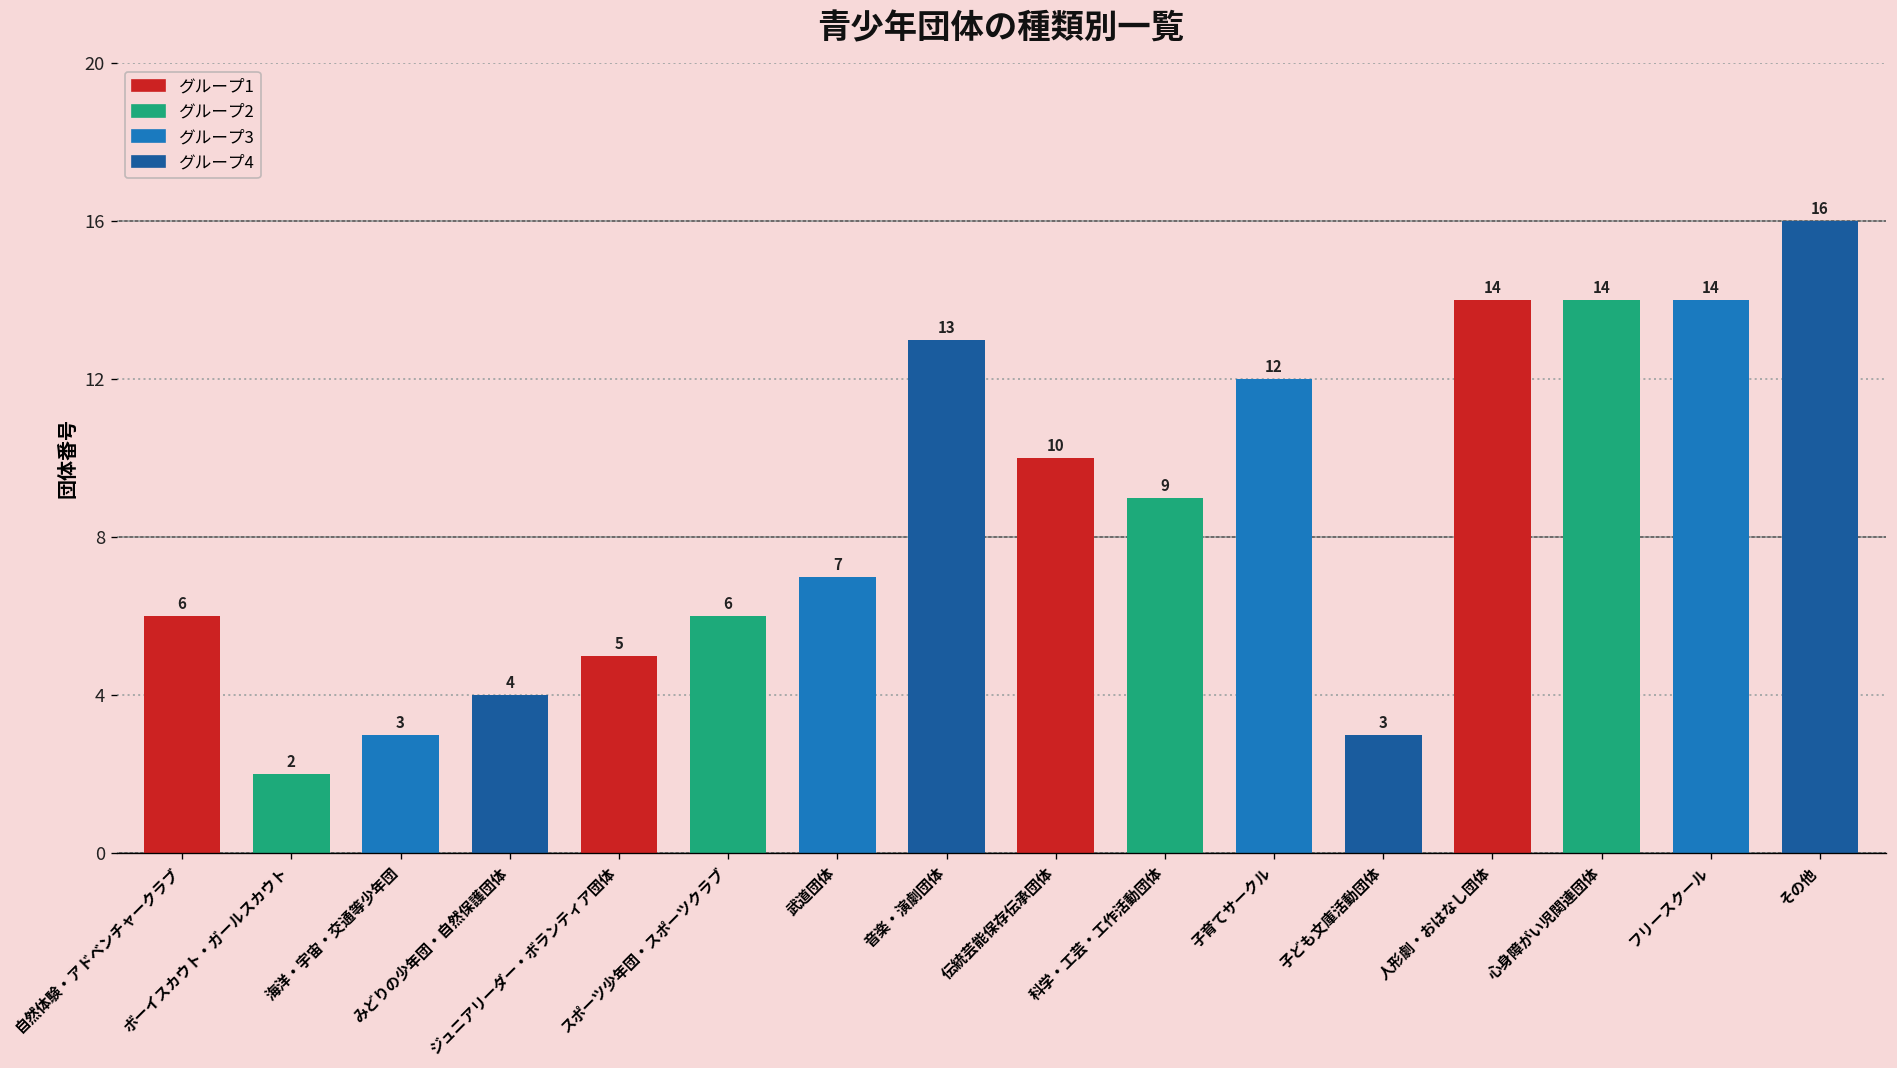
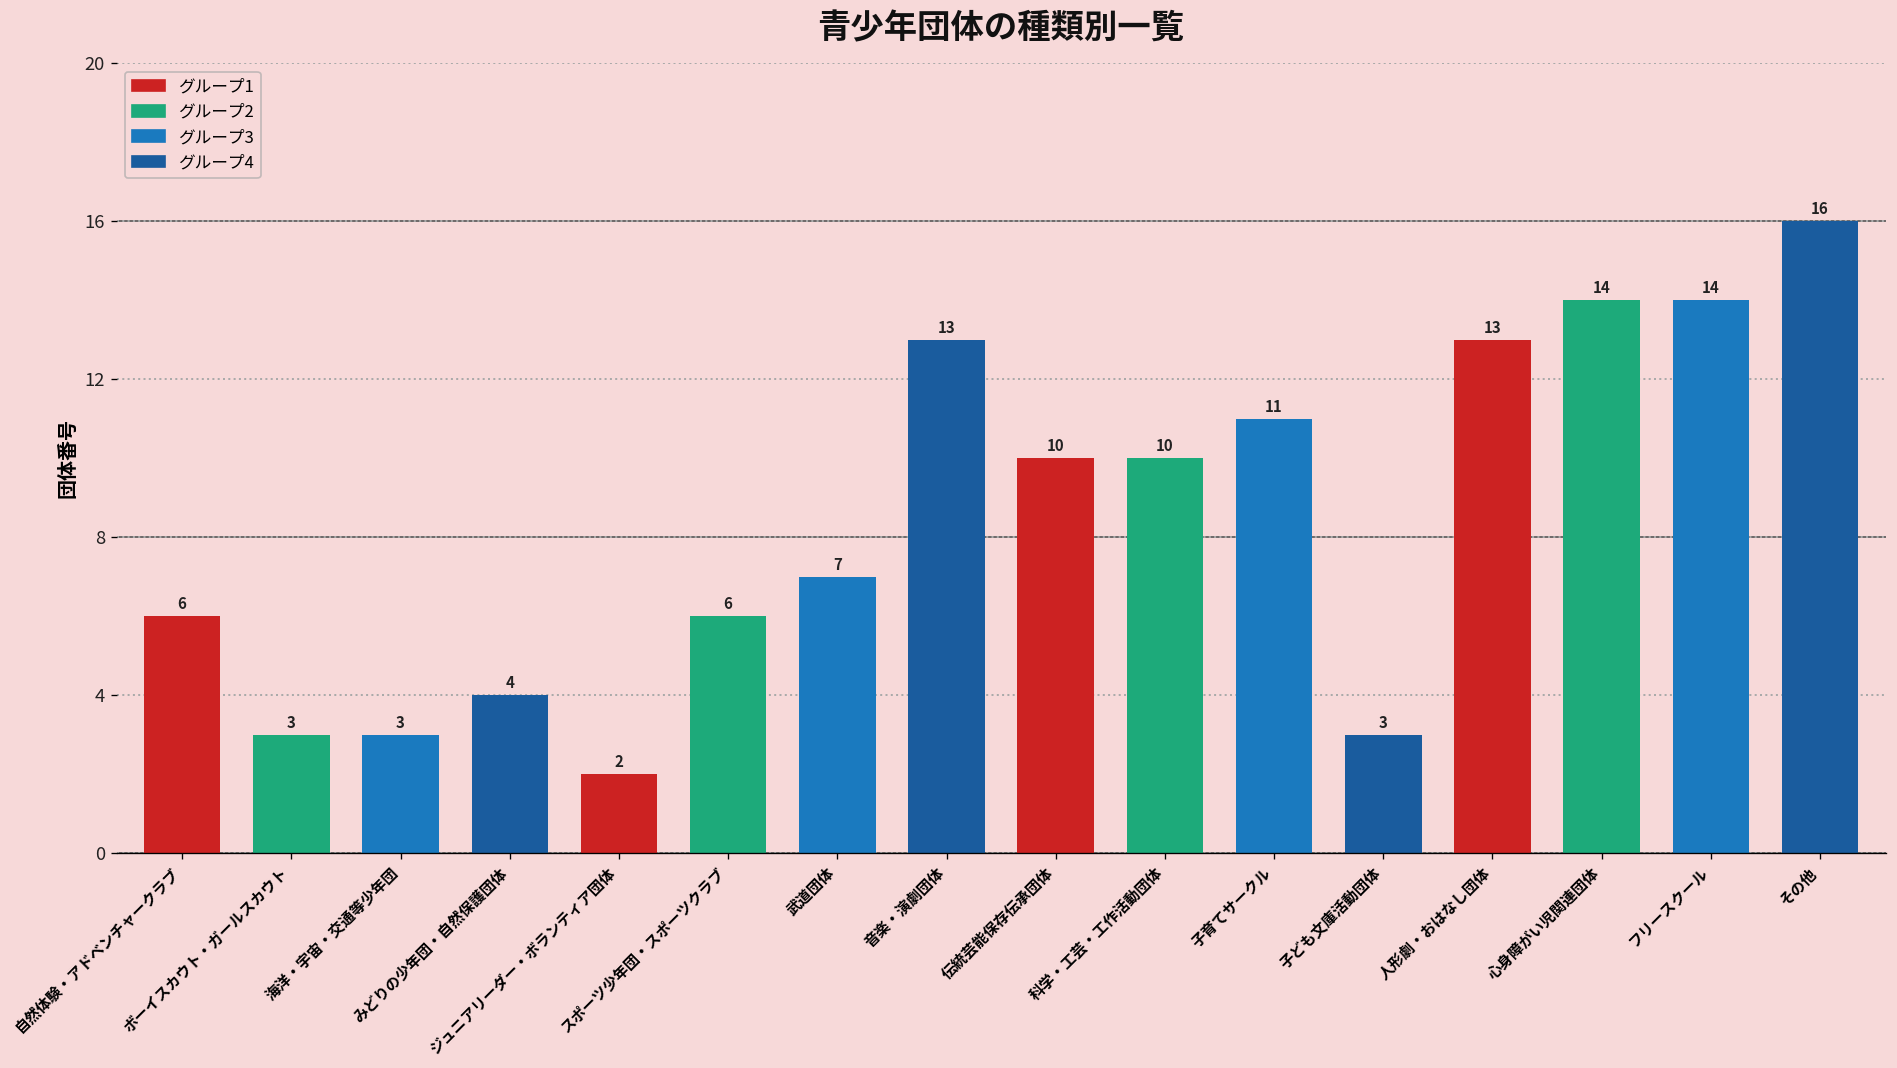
ボーイスカウト・ガールスカウト: 2 -> 3
ジュニアリーダー・ボランティア団体: 5 -> 2
科学・工芸・工作活動団体: 9 -> 10
子育てサークル: 12 -> 11
人形劇・おはなし団体: 14 -> 13
